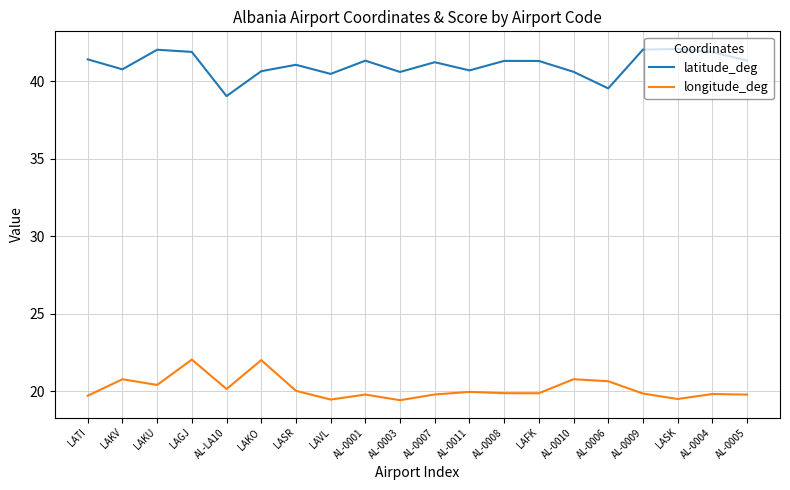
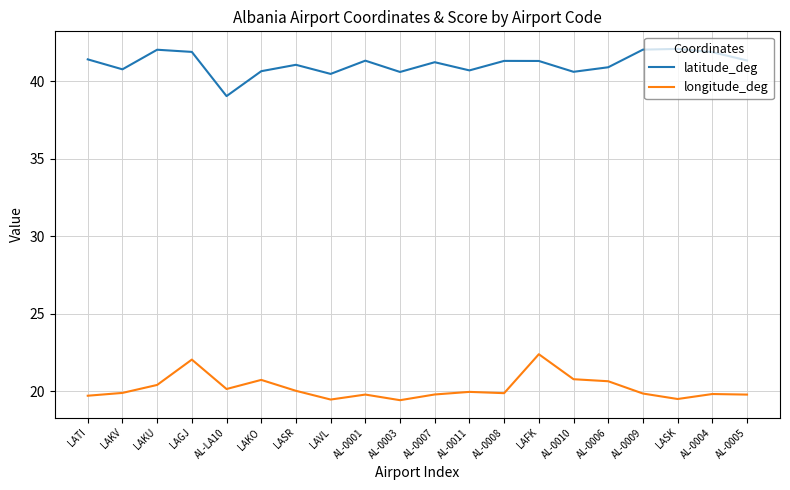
longitude_deg, LAKV: 20.8 -> 19.9
longitude_deg, LAKO: 22.0 -> 20.7
longitude_deg, LAFK: 19.9 -> 22.4
latitude_deg, AL-0006: 39.5 -> 40.9
